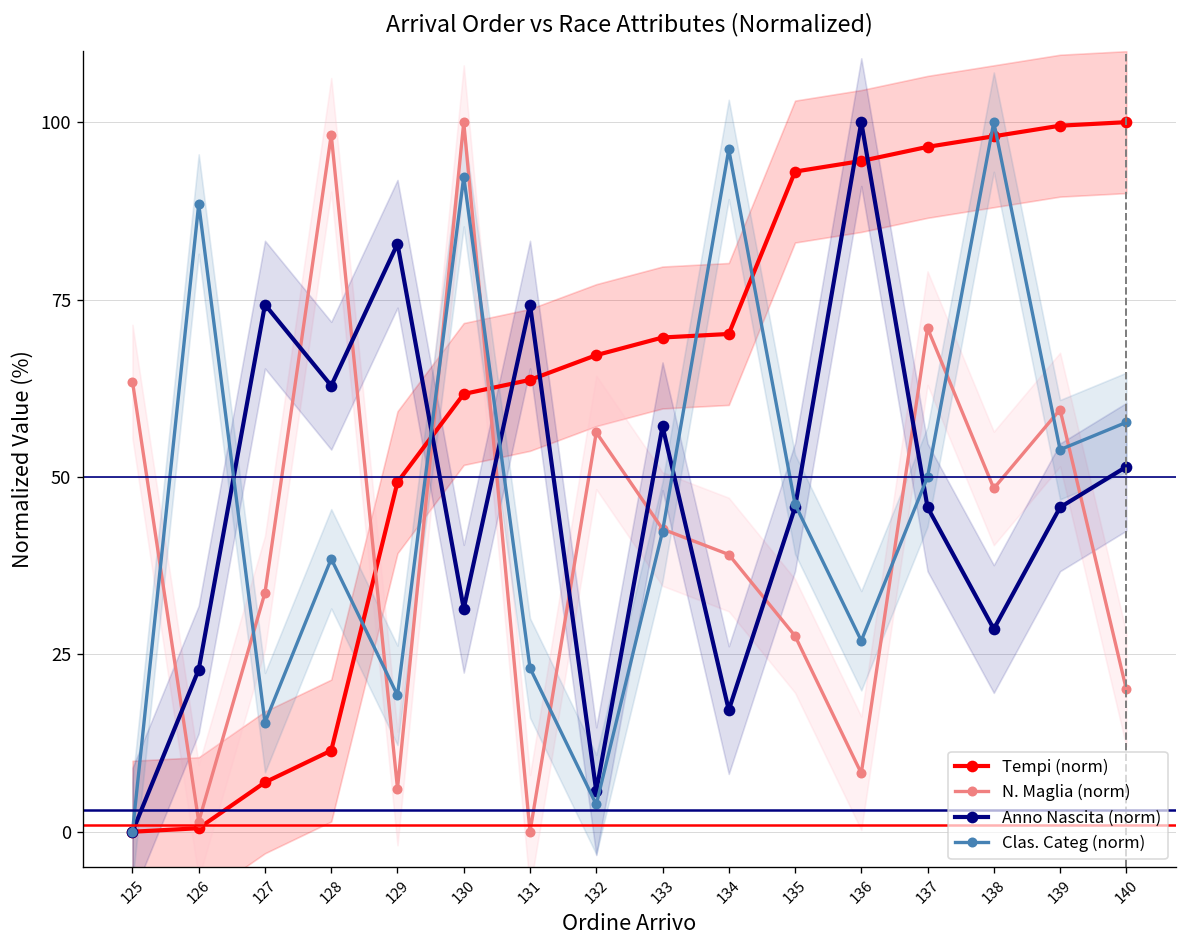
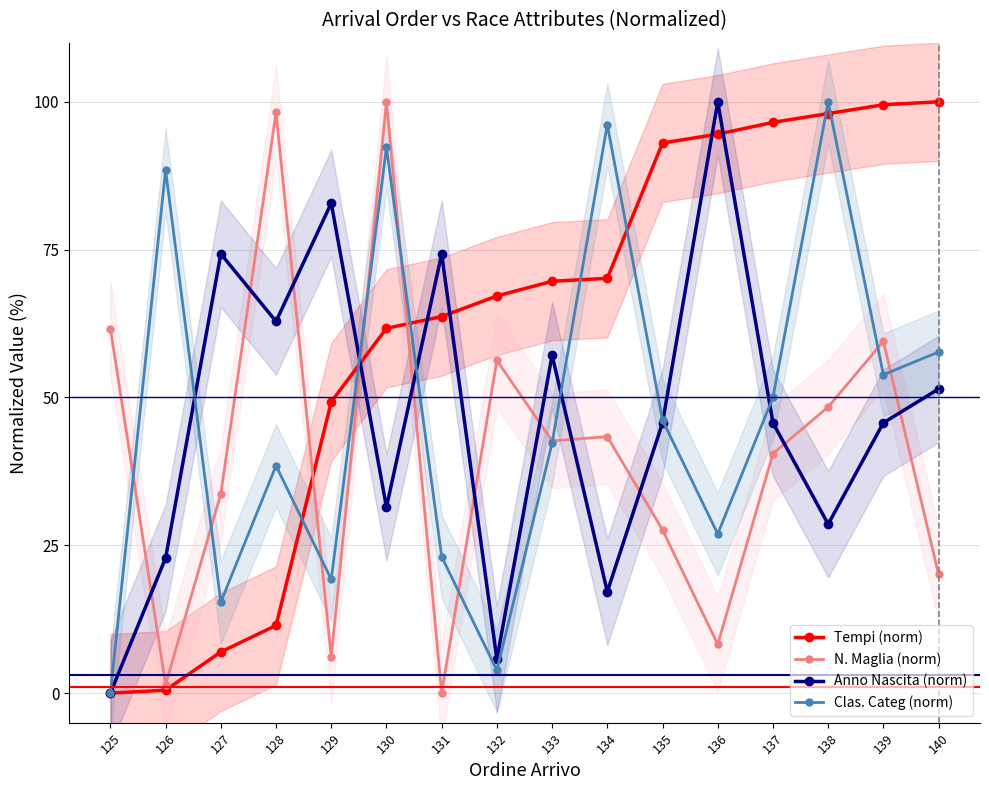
N. Maglia (norm), 125: 63 -> 62
N. Maglia (norm), 134: 39 -> 43
N. Maglia (norm), 137: 71 -> 41
